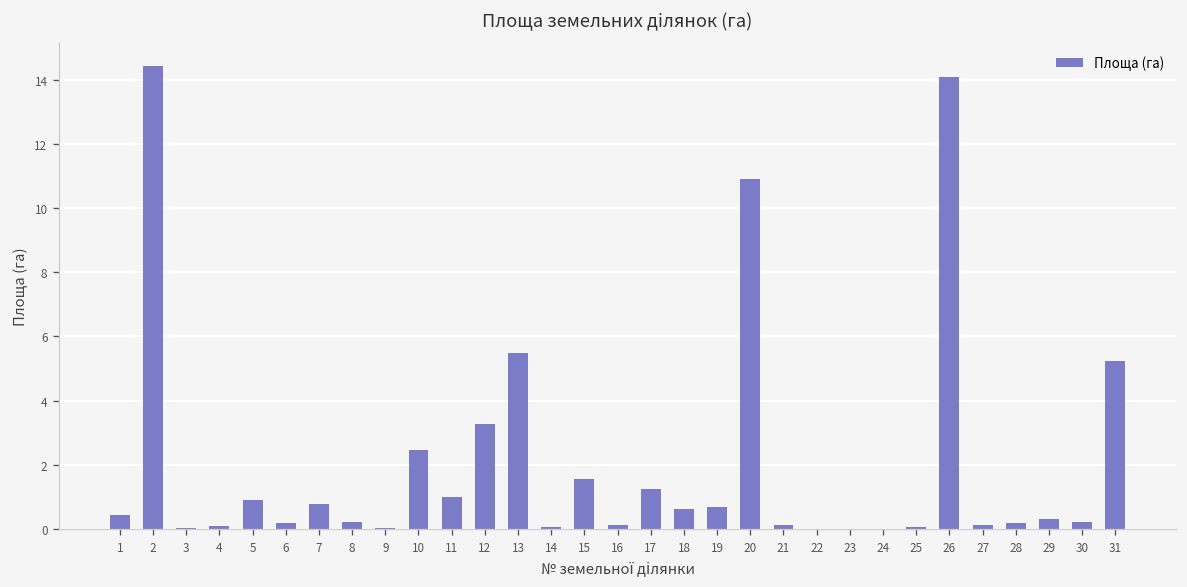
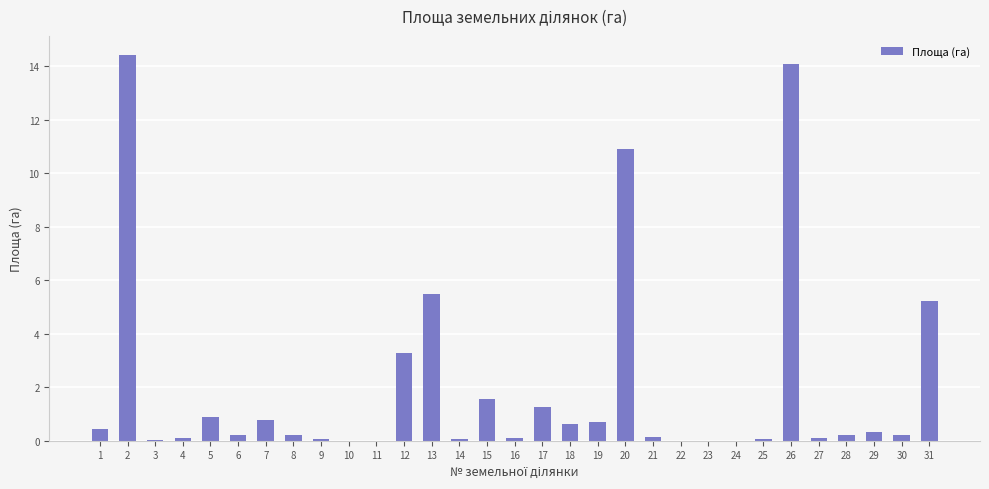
10: 2.5 -> 0.0
11: 1.0 -> 0.0
